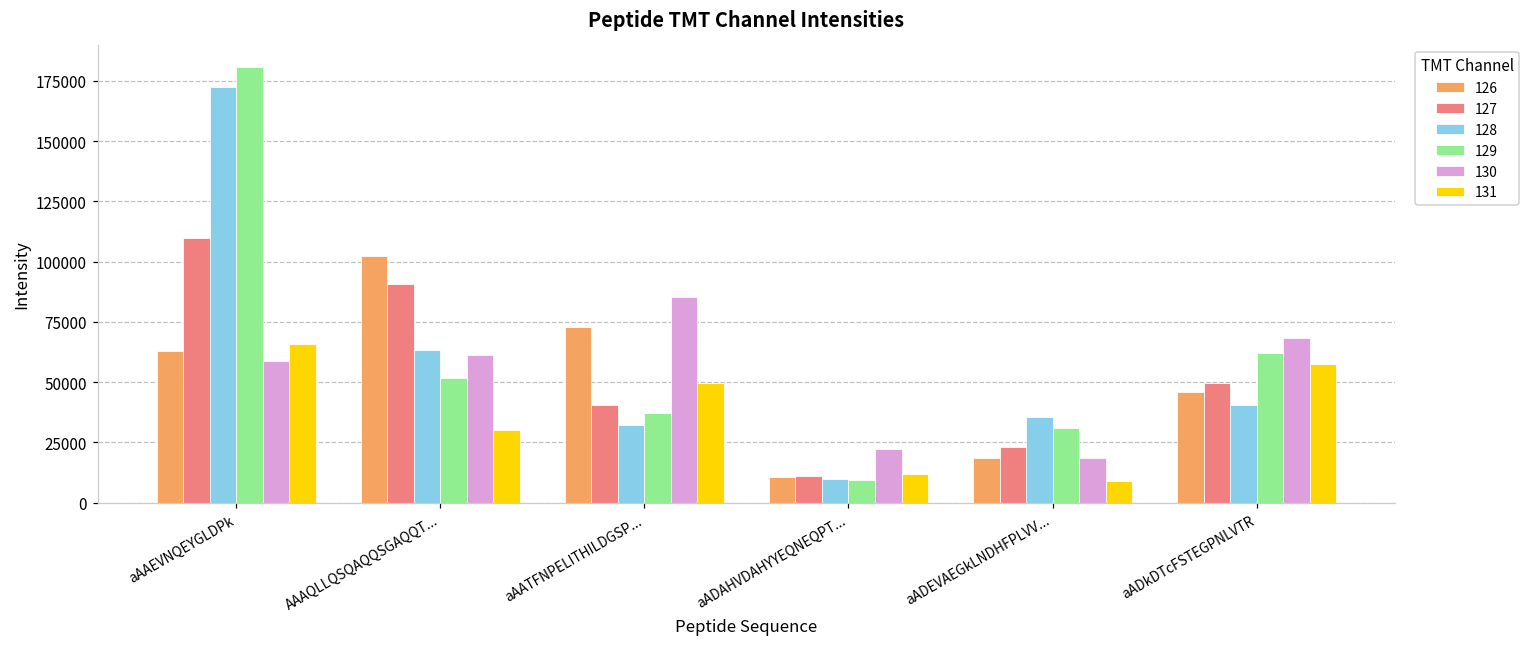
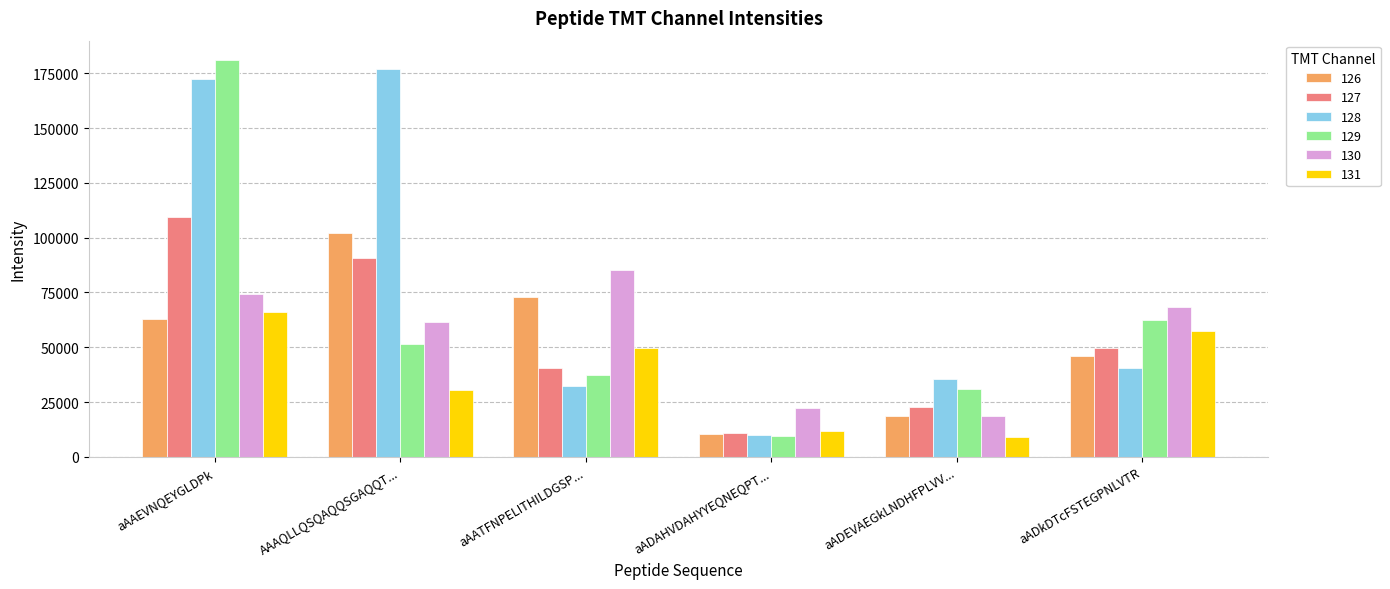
130, aAAEVNQEYGLDPk: 59000 -> 74000
128, AAAQLLQSQAQQSGAQQT...: 63000 -> 177000
